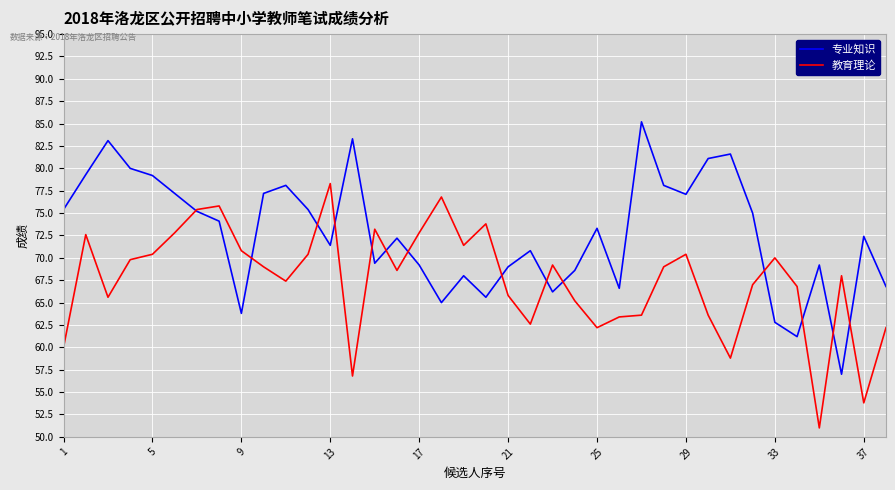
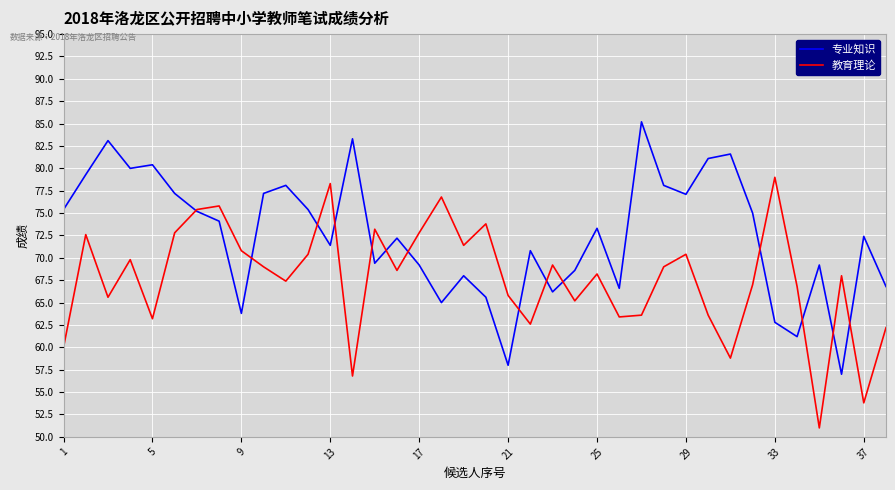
专业知识, 5: 79 -> 80
教育理论, 5: 70 -> 63
专业知识, 21: 69 -> 58
教育理论, 25: 62 -> 68
教育理论, 33: 70 -> 79
